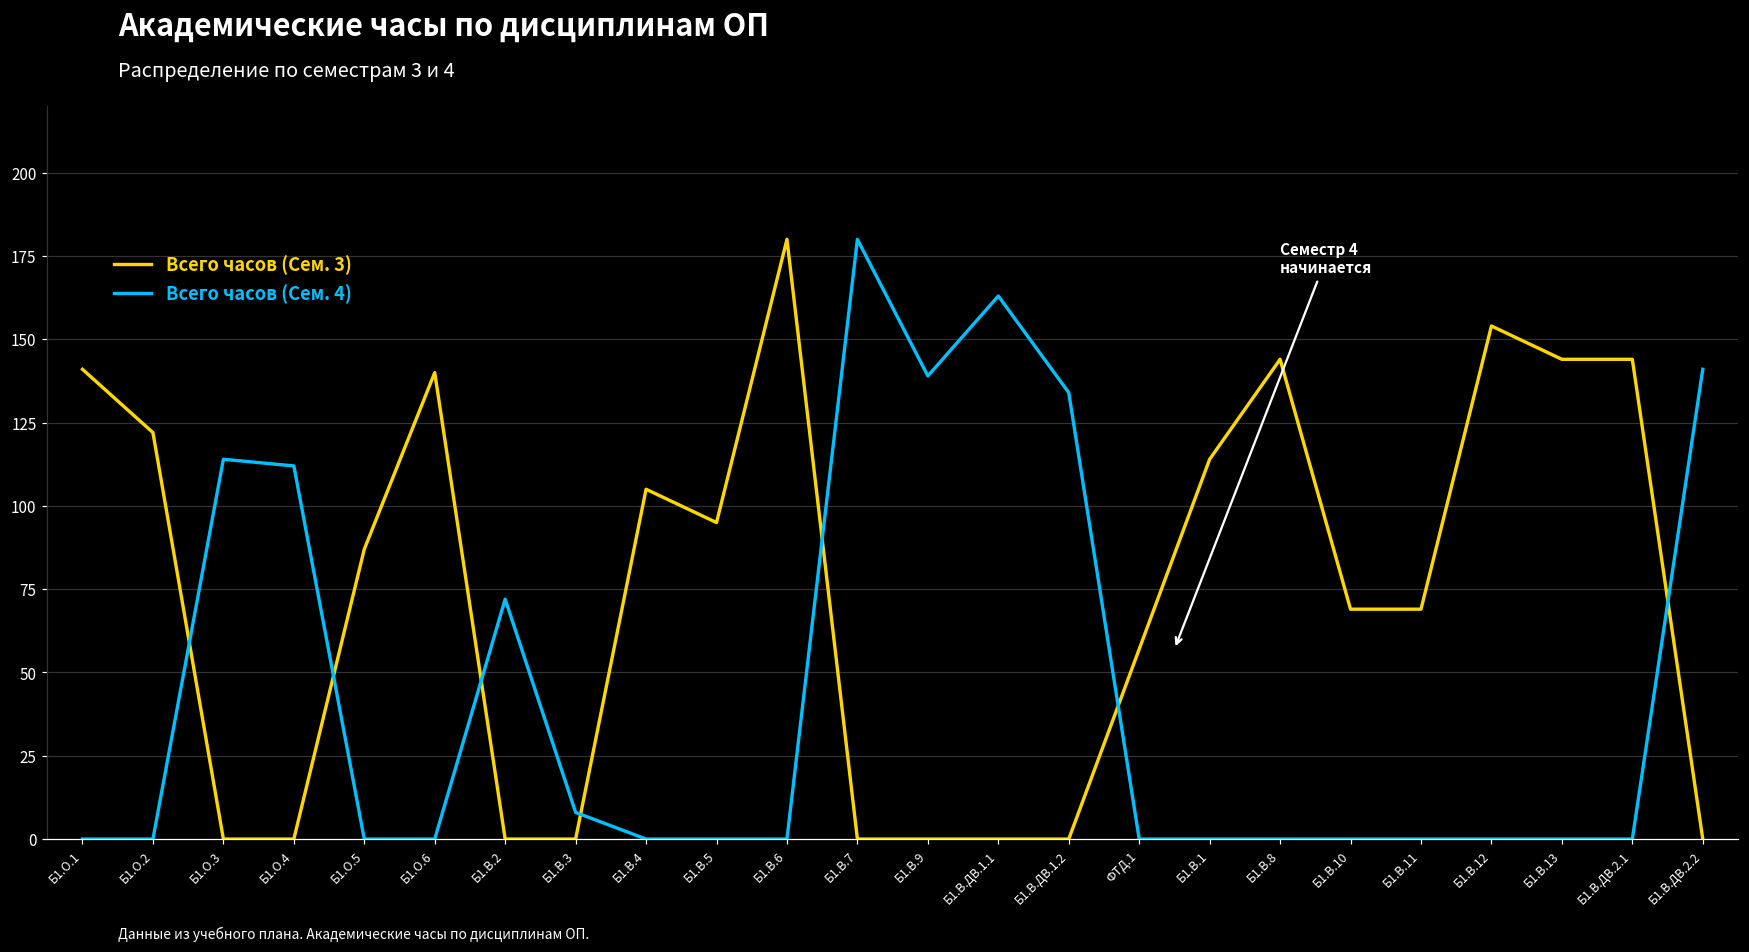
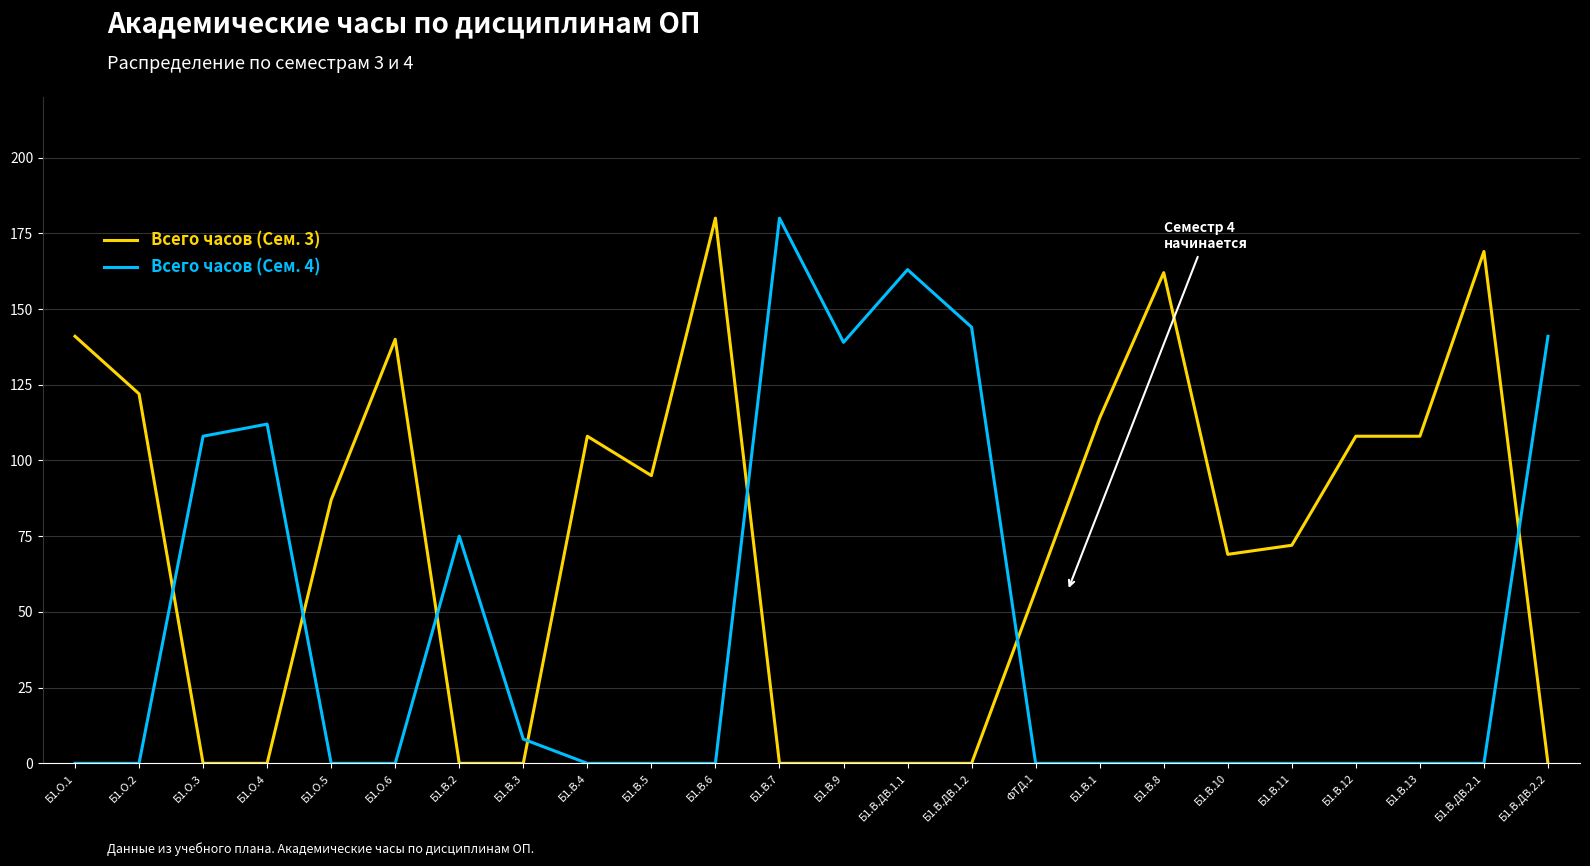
Всего часов (Сем. 4), Б1.О.3: 114 -> 108
Всего часов (Сем. 4), Б1.В.2: 72 -> 75
Всего часов (Сем. 3), Б1.В.4: 105 -> 108
Всего часов (Сем. 4), Б1.В.ДВ.1.2: 134 -> 144
Всего часов (Сем. 3), Б1.В.8: 144 -> 162
Всего часов (Сем. 3), Б1.В.11: 69 -> 72
Всего часов (Сем. 3), Б1.В.12: 154 -> 108
Всего часов (Сем. 3), Б1.В.13: 144 -> 108
Всего часов (Сем. 3), Б1.В.ДВ.2.1: 144 -> 169
